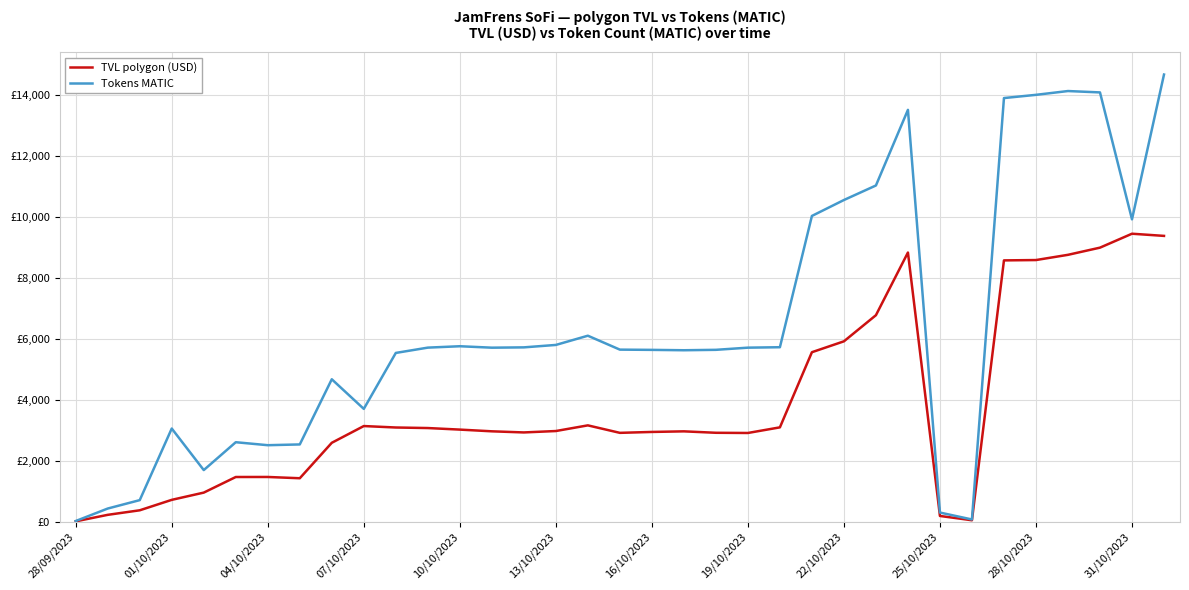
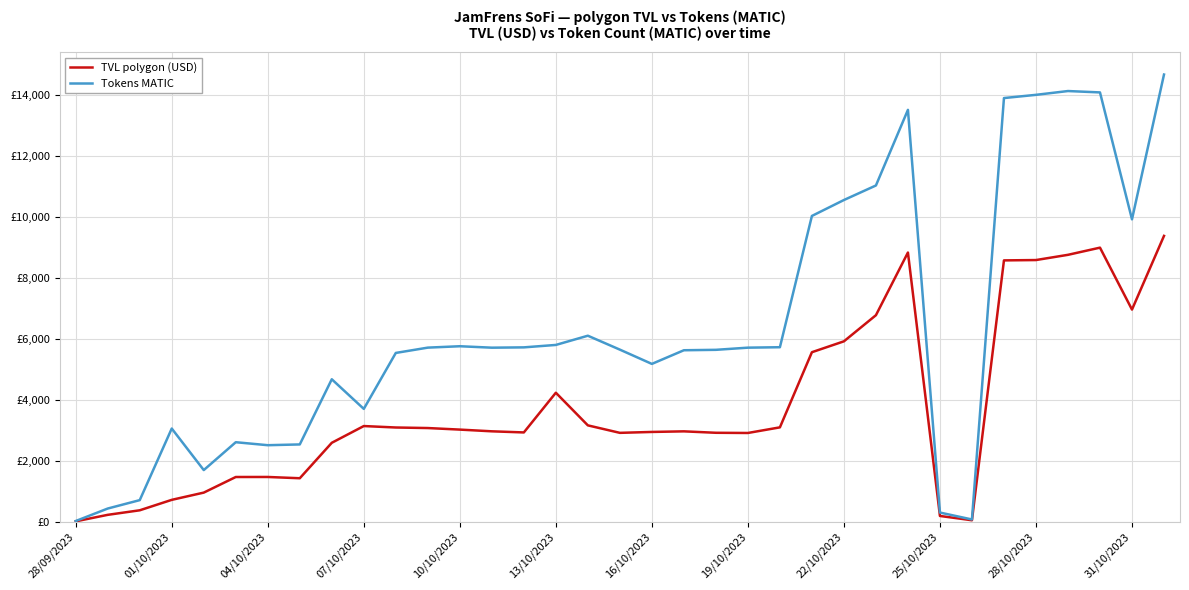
TVL polygon (USD), 13/10/2023: £3,000 -> £4,200
Tokens MATIC, 16/10/2023: £5,600 -> £5,200
TVL polygon (USD), 31/10/2023: £9,500 -> £7,000
